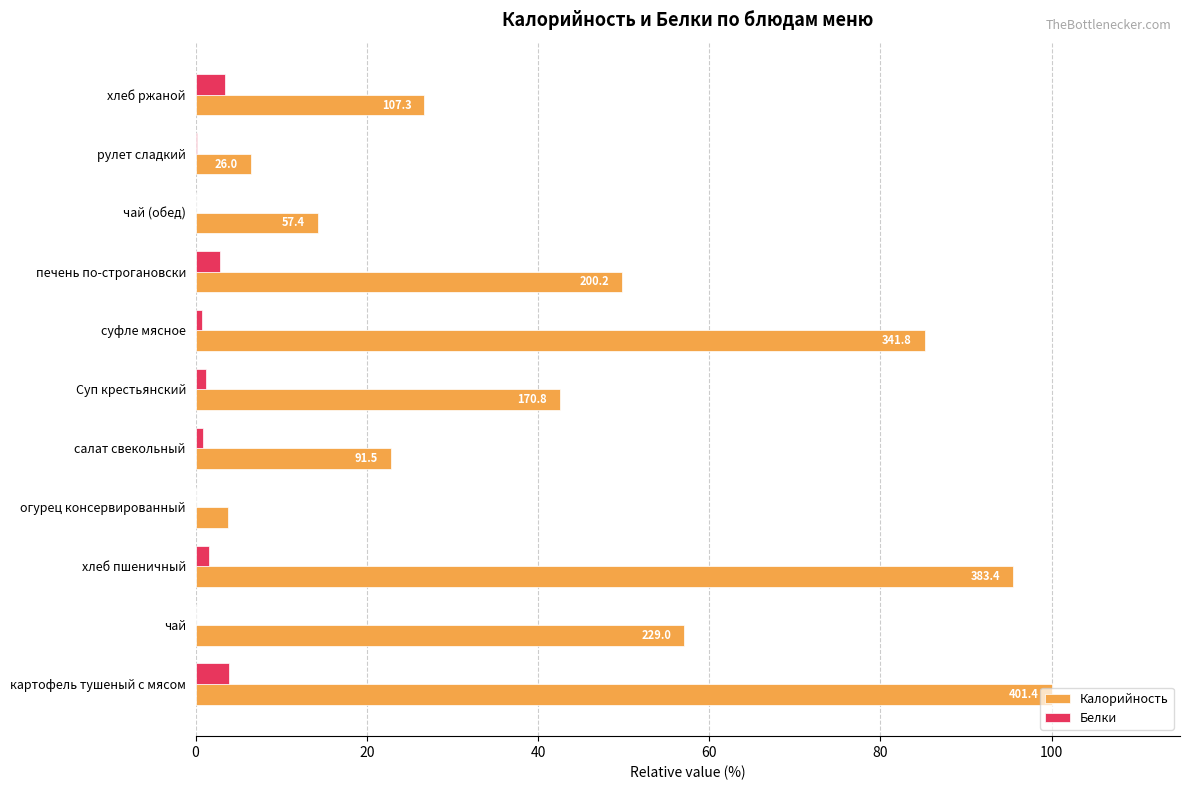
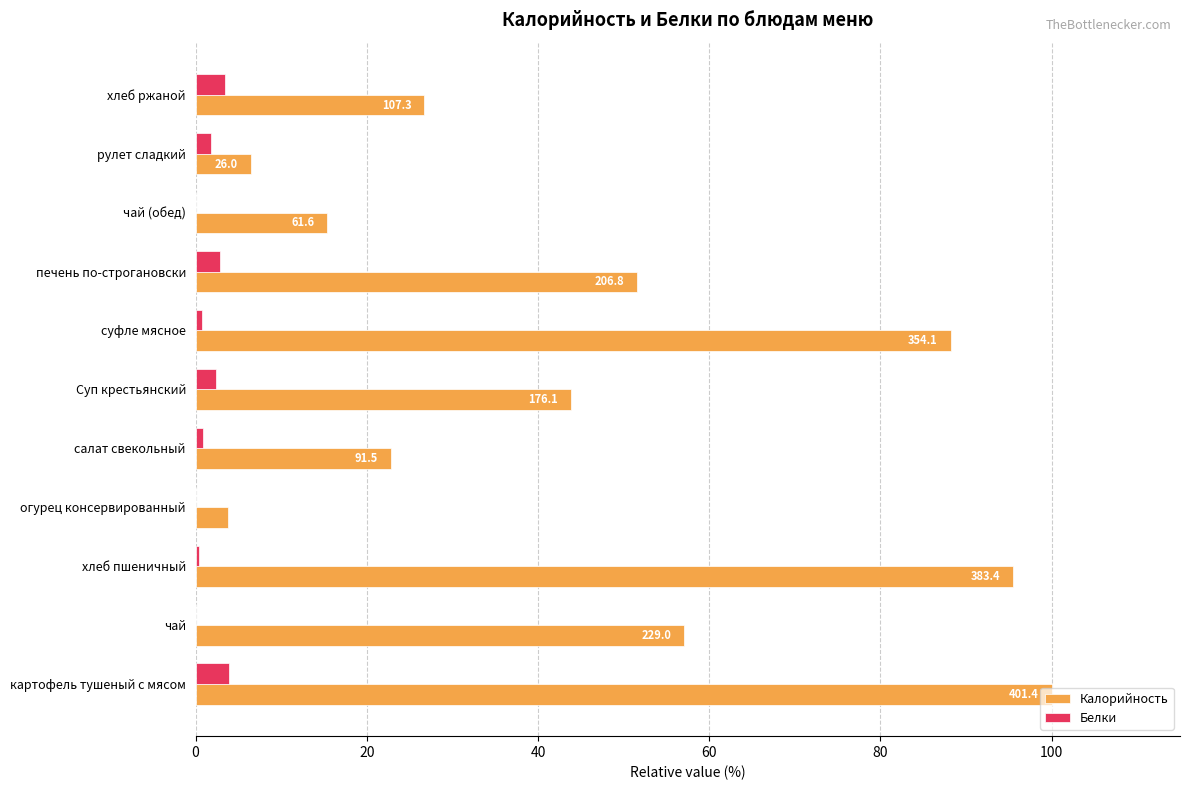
Белки, рулет сладкий: 0 -> 2
Калорийность, чай (обед): 57.4 -> 61.6
Калорийность, печень по-строгановски: 200.2 -> 206.8
Калорийность, суфле мясное: 341.8 -> 354.1
Белки, Суп крестьянский: 1 -> 2
Калорийность, Суп крестьянский: 170.8 -> 176.1
Белки, хлеб пшеничный: 2 -> 0
